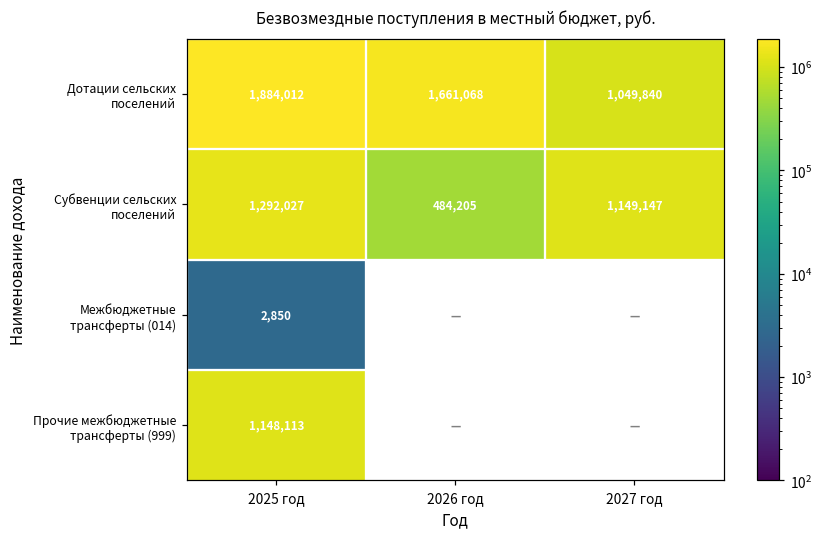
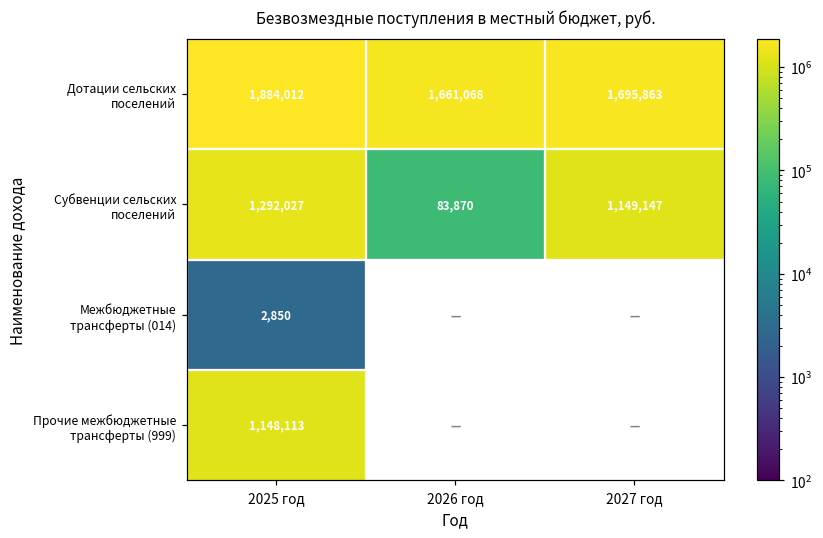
Дотации сельских поселений, 2027 год: 1,049,840 -> 1,695,863
Субвенции сельских поселений, 2026 год: 484,205 -> 83,870
